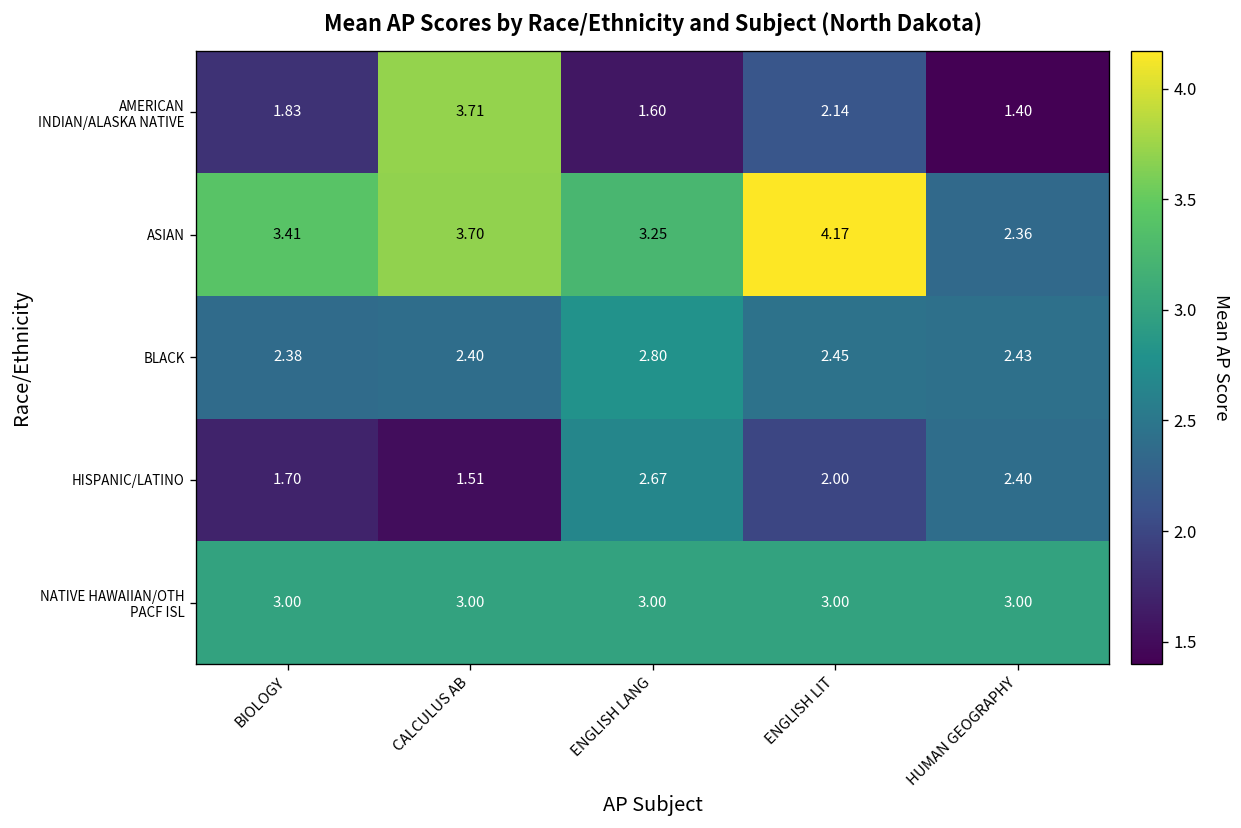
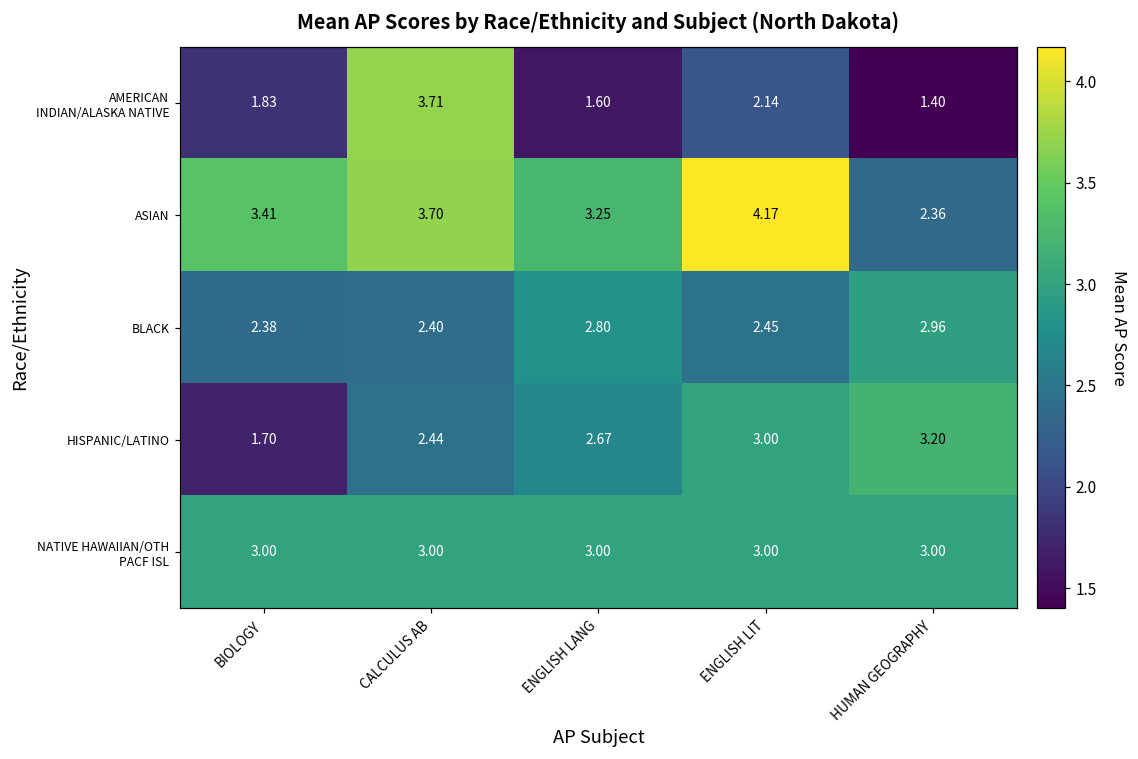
BLACK, HUMAN GEOGRAPHY: 2.43 -> 2.96
HISPANIC/LATINO, CALCULUS AB: 1.51 -> 2.44
HISPANIC/LATINO, ENGLISH LIT: 2.00 -> 3.00
HISPANIC/LATINO, HUMAN GEOGRAPHY: 2.40 -> 3.20
